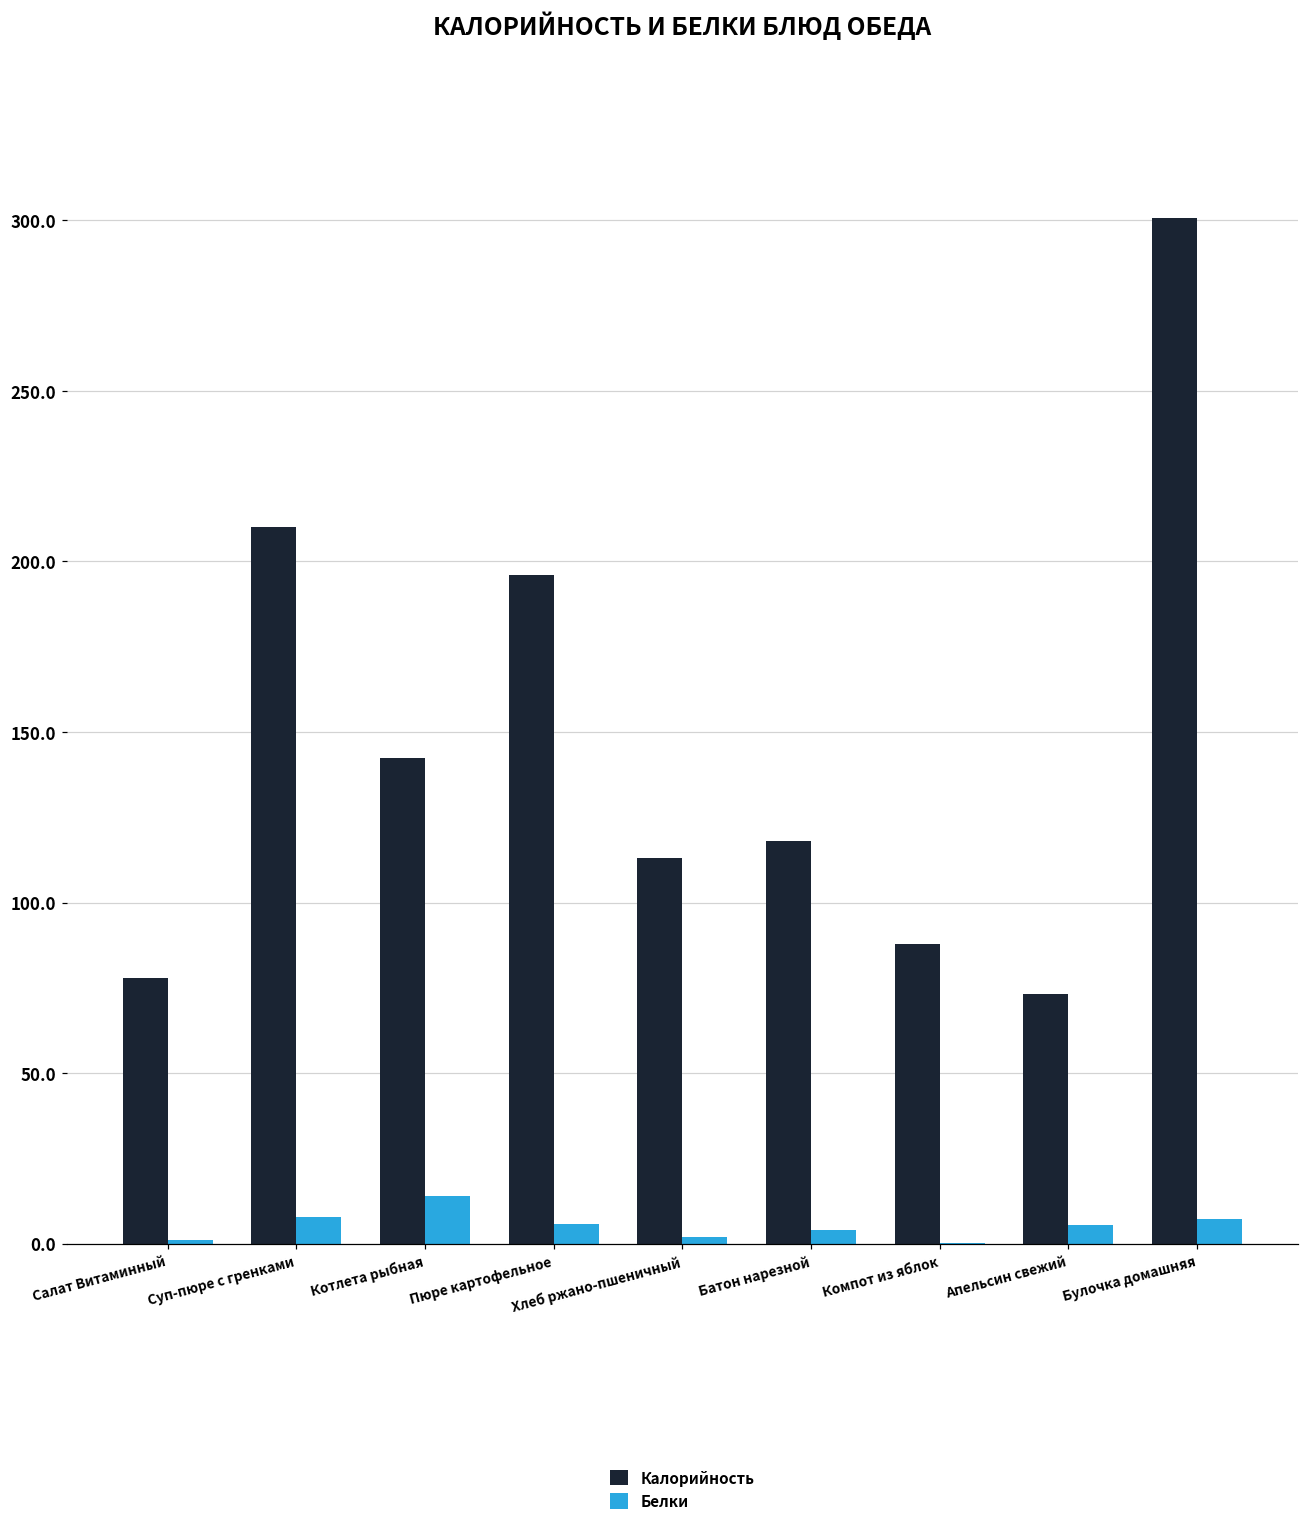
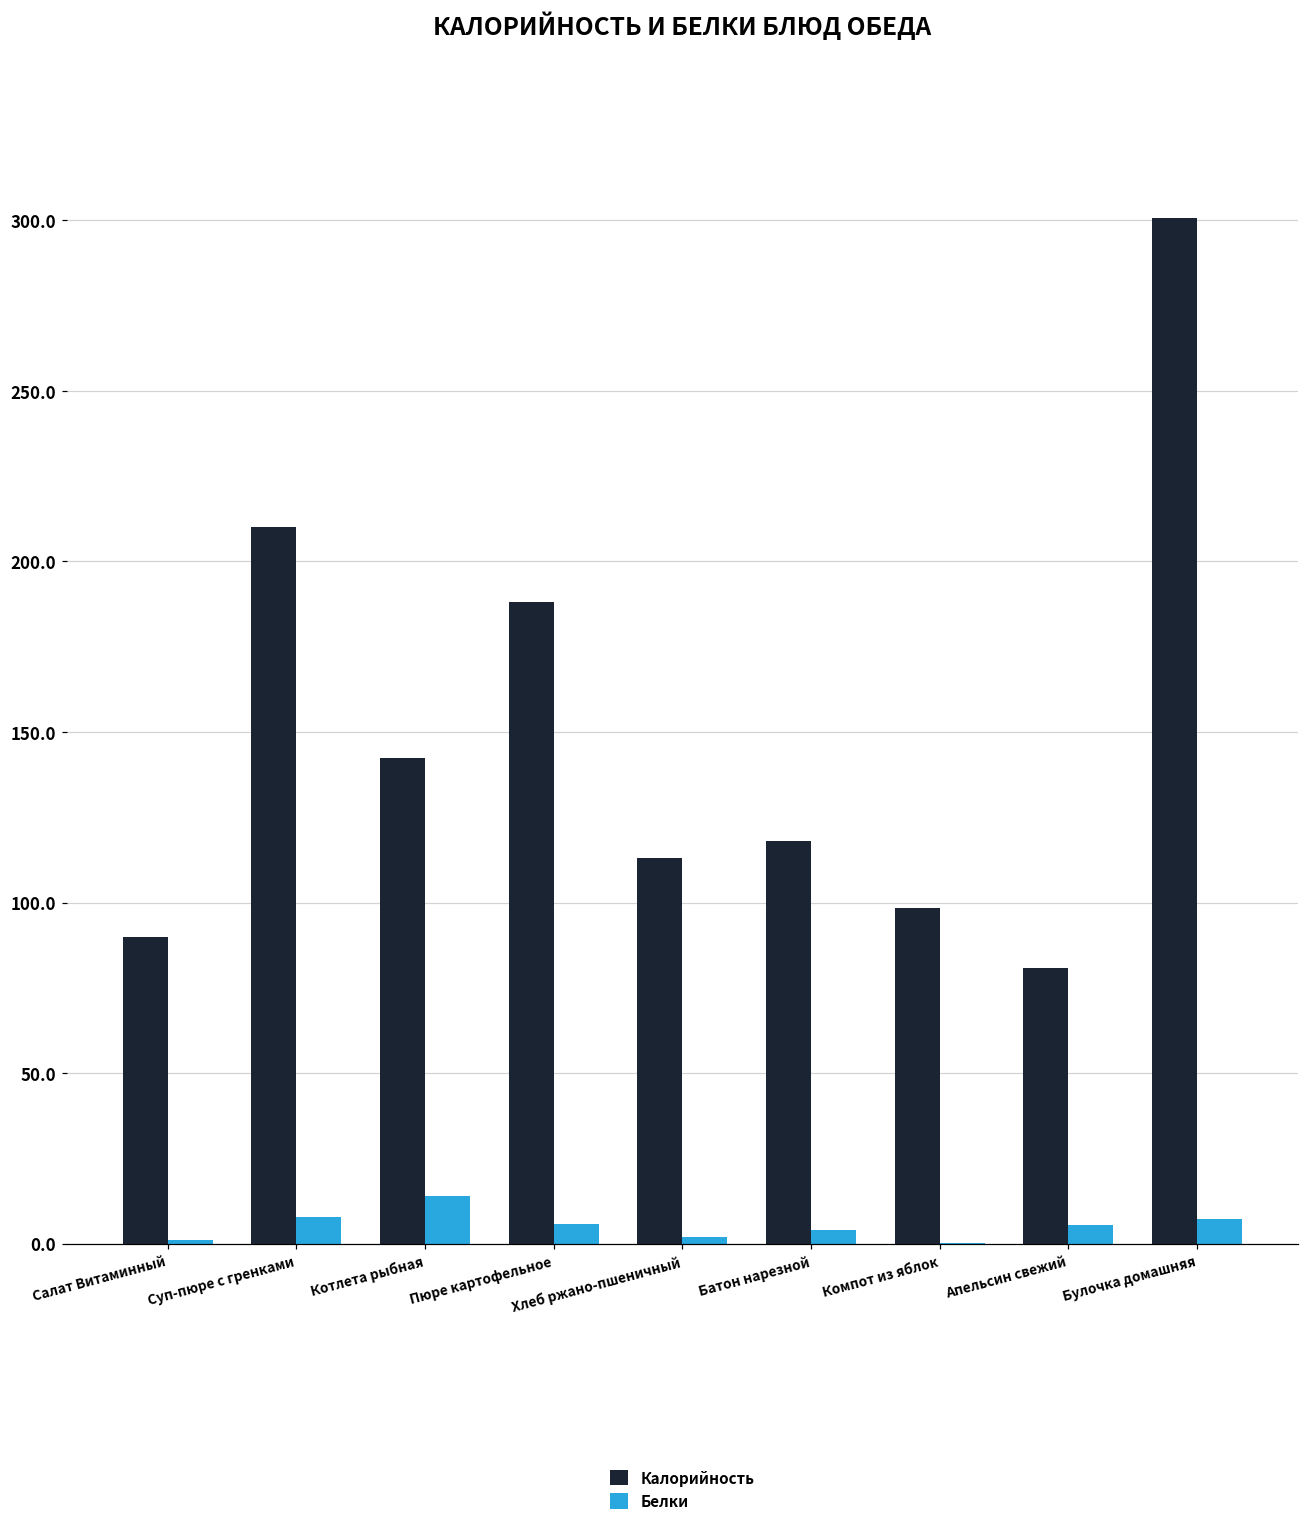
Калорийность, Салат Витаминный: 78 -> 90
Калорийность, Пюре картофельное: 196 -> 188
Калорийность, Компот из яблок: 88 -> 99
Калорийность, Апельсин свежий: 73 -> 81
